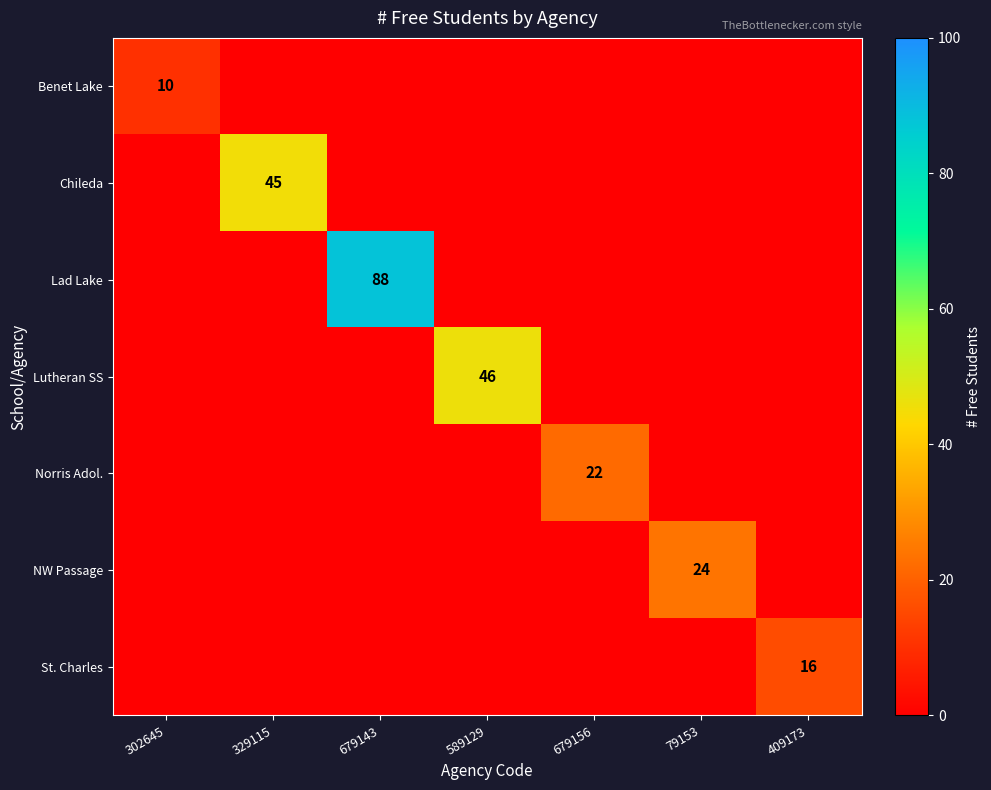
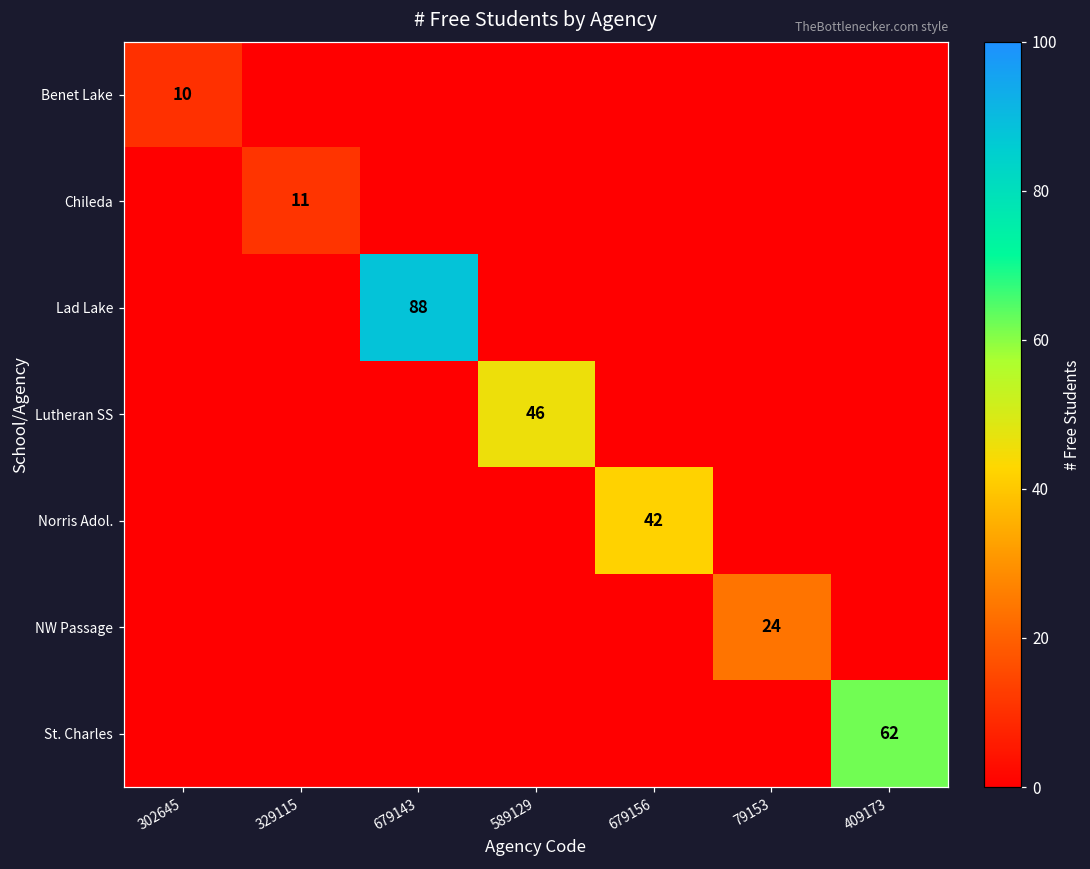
Chileda, 329115: 45 -> 11
Norris Adol., 679156: 22 -> 42
St. Charles, 409173: 16 -> 62
